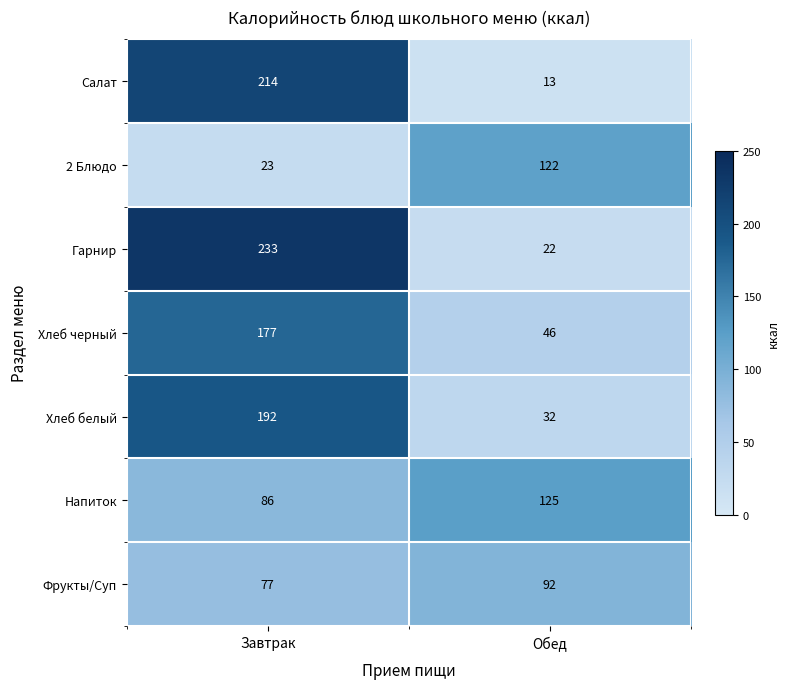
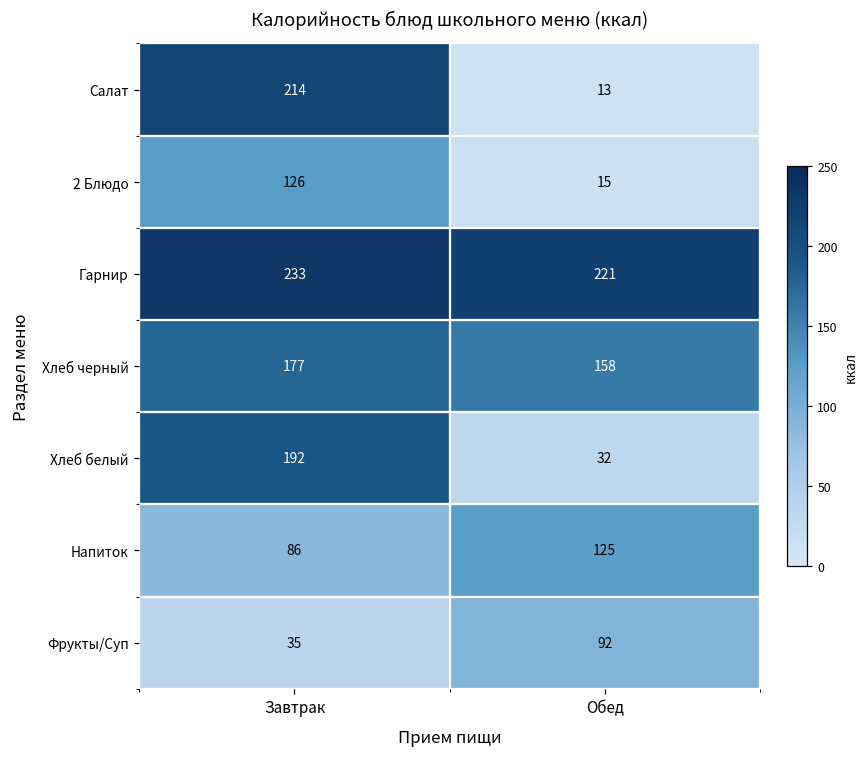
2 Блюдо, Завтрак: 23 -> 126
2 Блюдо, Обед: 122 -> 15
Гарнир, Обед: 22 -> 221
Хлеб черный, Обед: 46 -> 158
Фрукты/Суп, Завтрак: 77 -> 35
